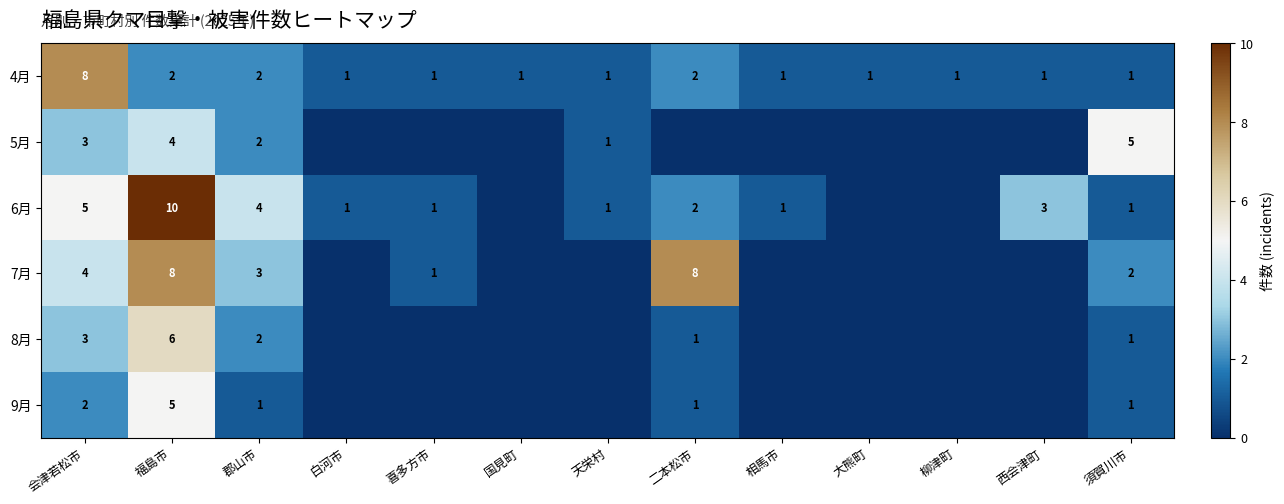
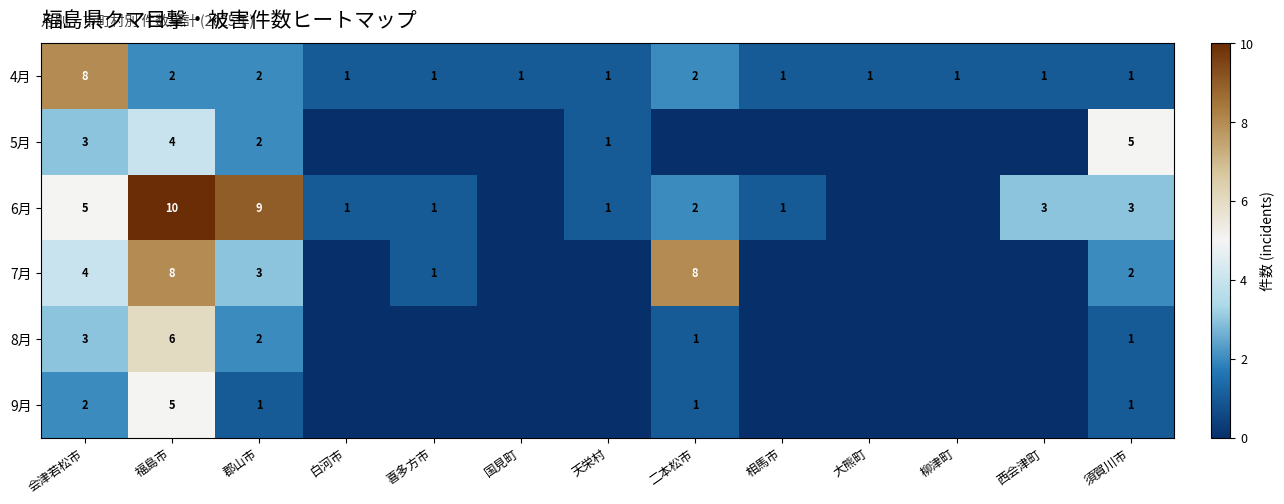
6月, 郡山市: 4 -> 9
6月, 須賀川市: 1 -> 3
